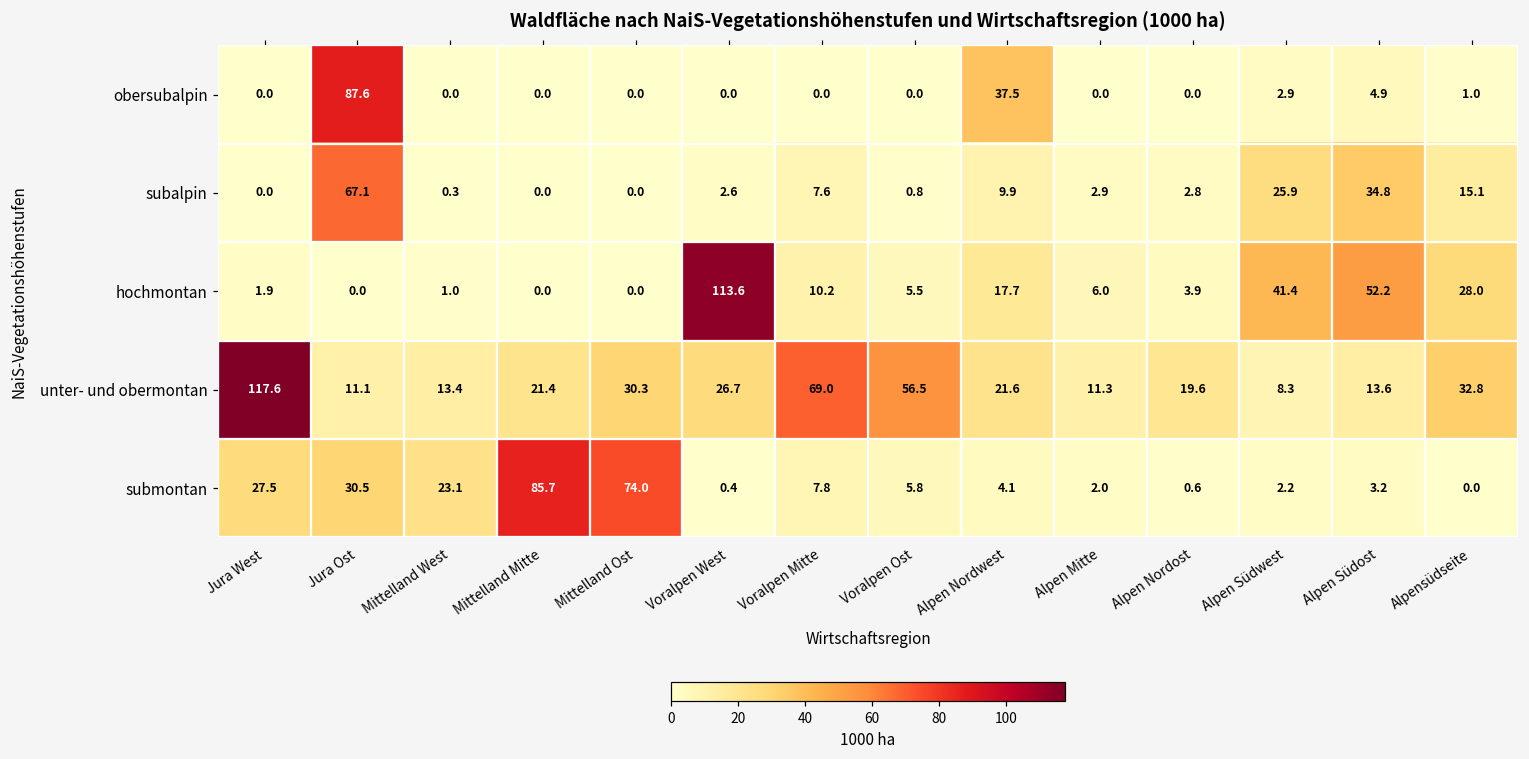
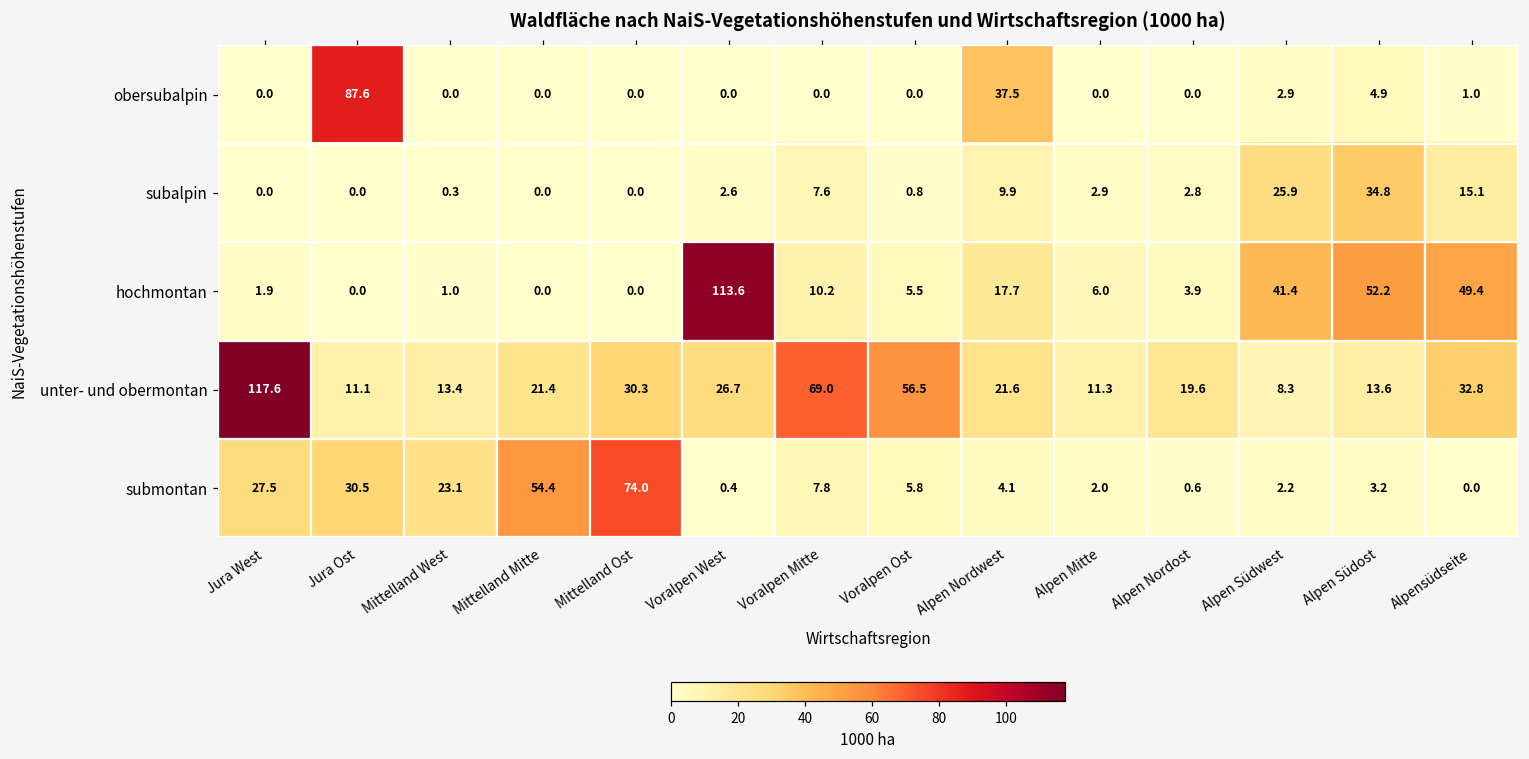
subalpin, Jura Ost: 67.1 -> 0.0
hochmontan, Alpensüdseite: 28.0 -> 49.4
submontan, Mittelland Mitte: 85.7 -> 54.4
